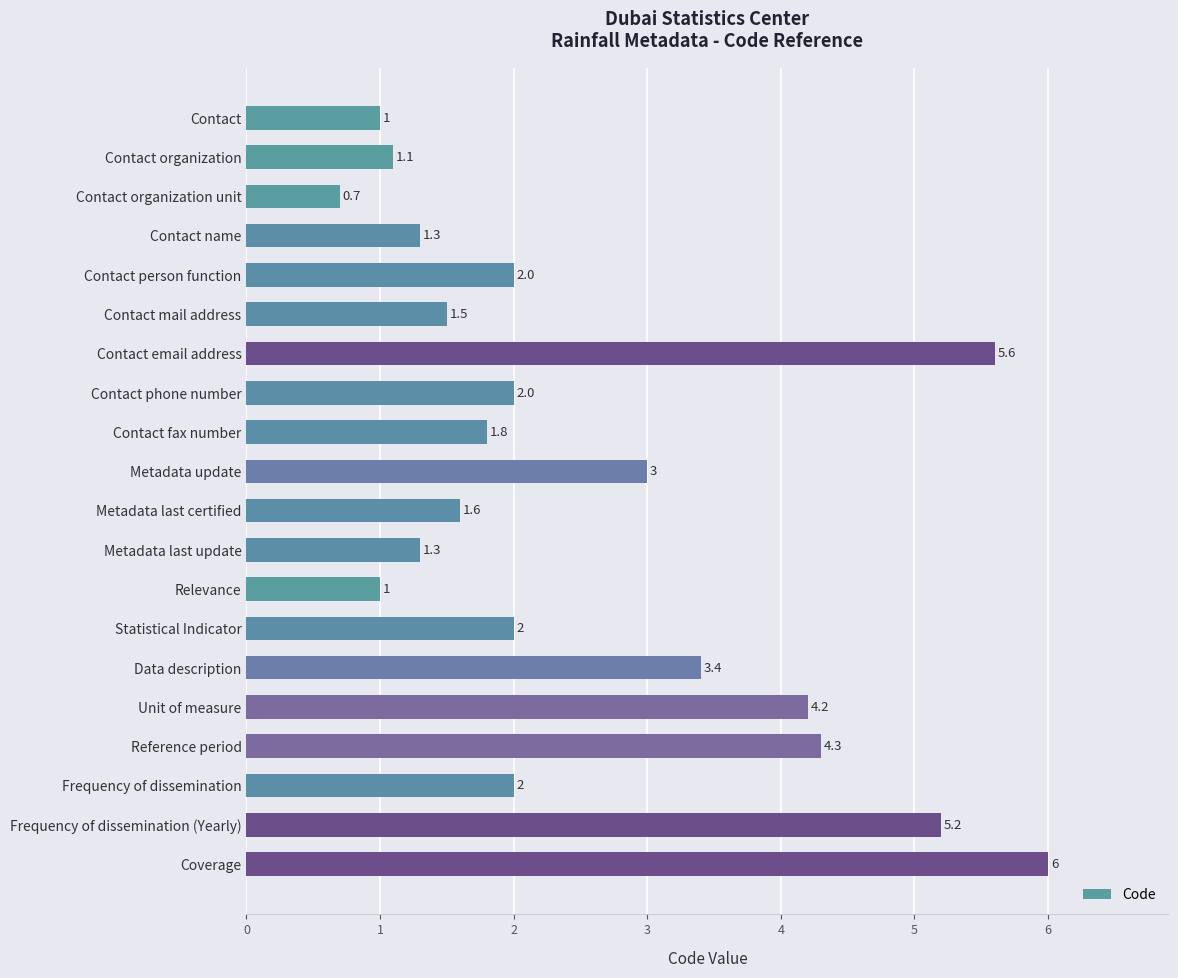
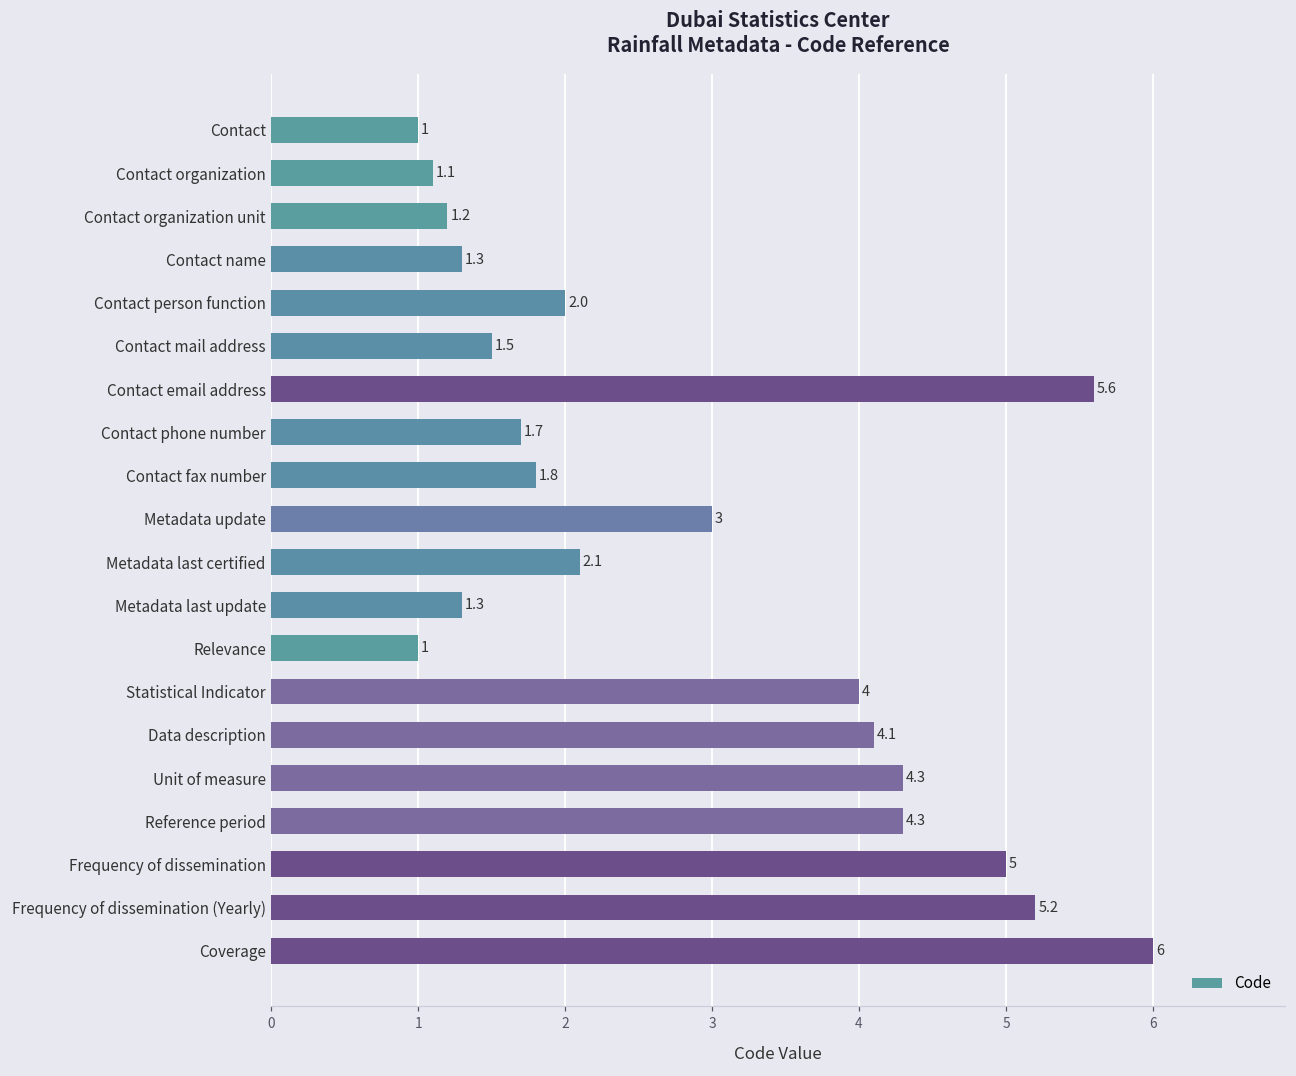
Contact organization unit: 0.7 -> 1.2
Contact phone number: 2.0 -> 1.7
Metadata last certified: 1.6 -> 2.1
Statistical Indicator: 2 -> 4
Data description: 3.4 -> 4.1
Unit of measure: 4.2 -> 4.3
Frequency of dissemination: 2 -> 5
